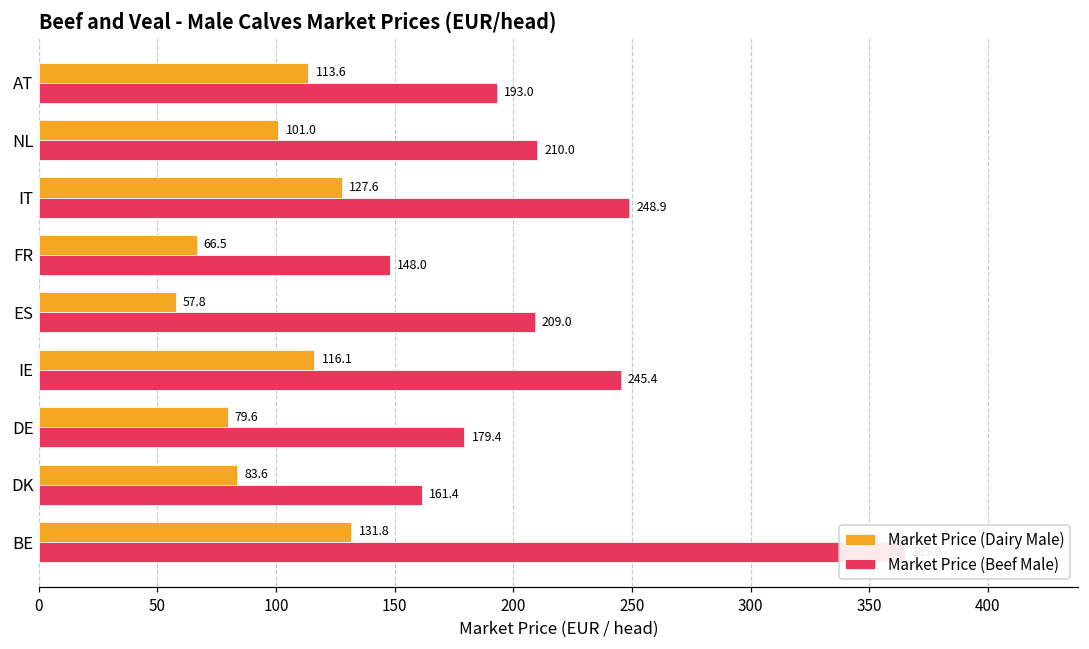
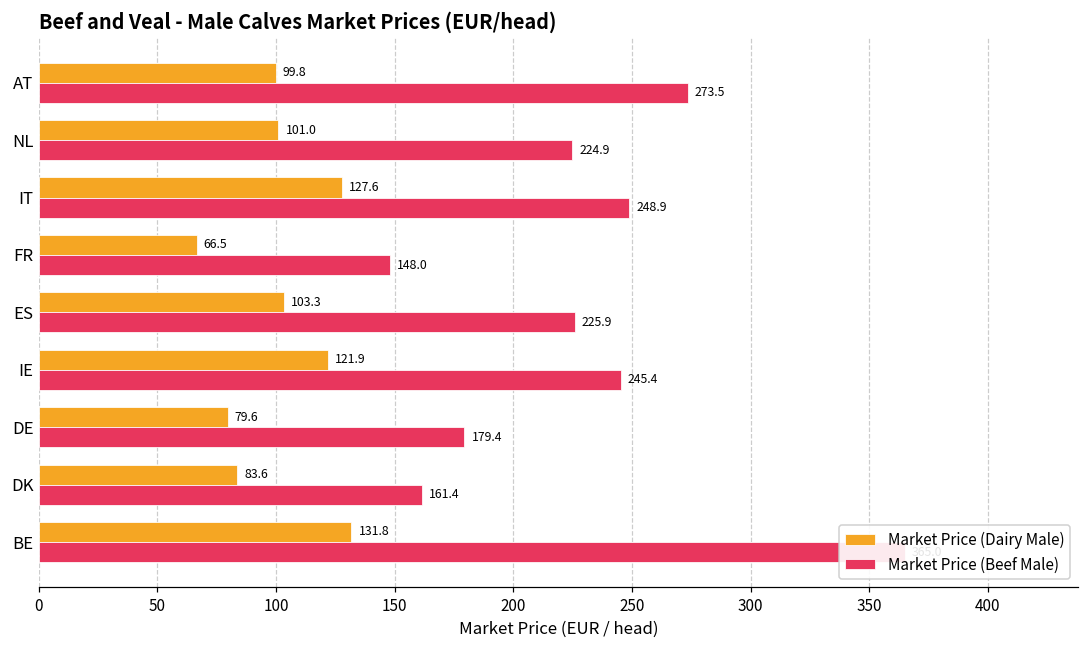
Market Price (Dairy Male), AT: 113.6 -> 99.8
Market Price (Beef Male), AT: 193.0 -> 273.5
Market Price (Beef Male), NL: 210.0 -> 224.9
Market Price (Dairy Male), ES: 57.8 -> 103.3
Market Price (Beef Male), ES: 209.0 -> 225.9
Market Price (Dairy Male), IE: 116.1 -> 121.9
